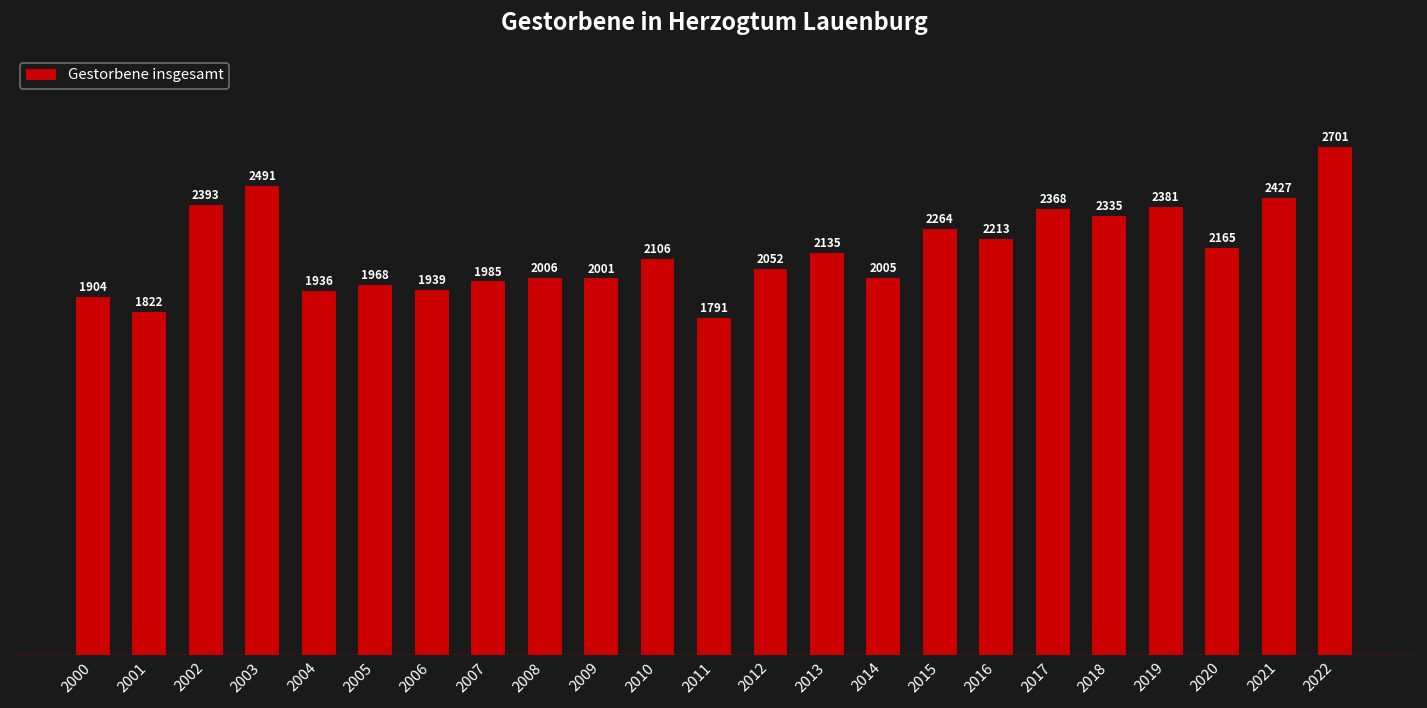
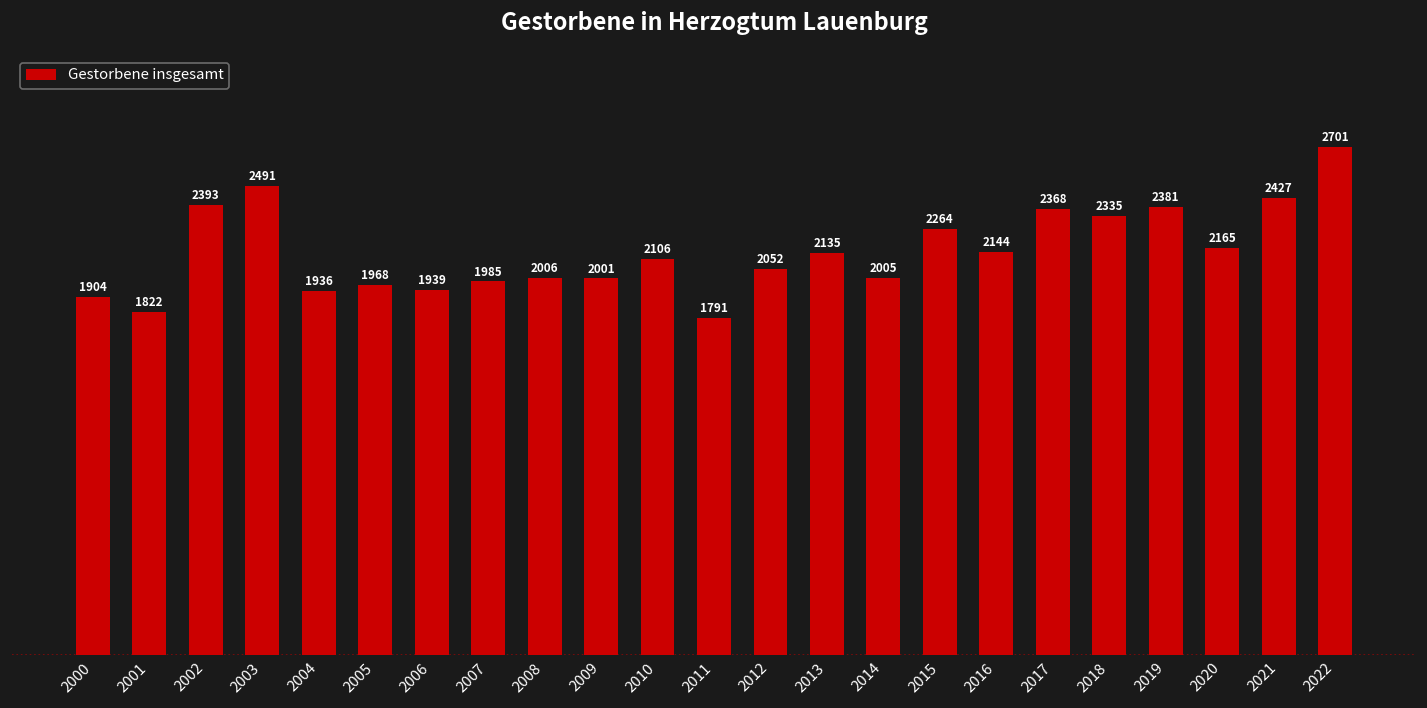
2016: 2213 -> 2144
